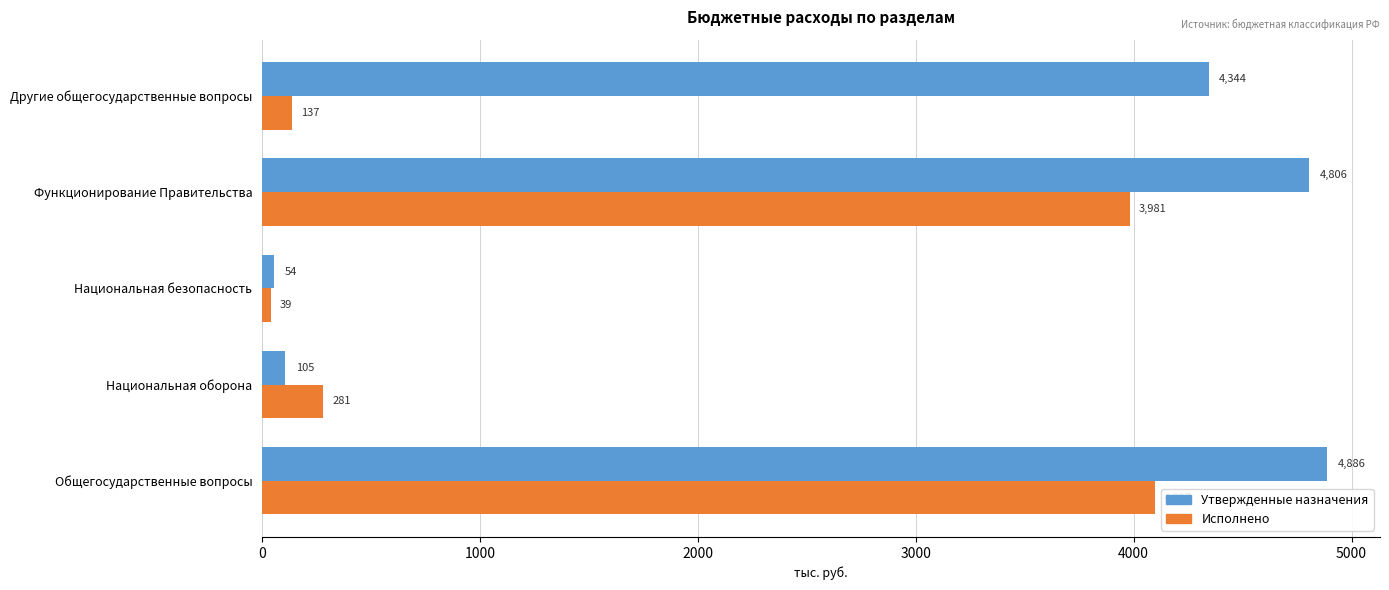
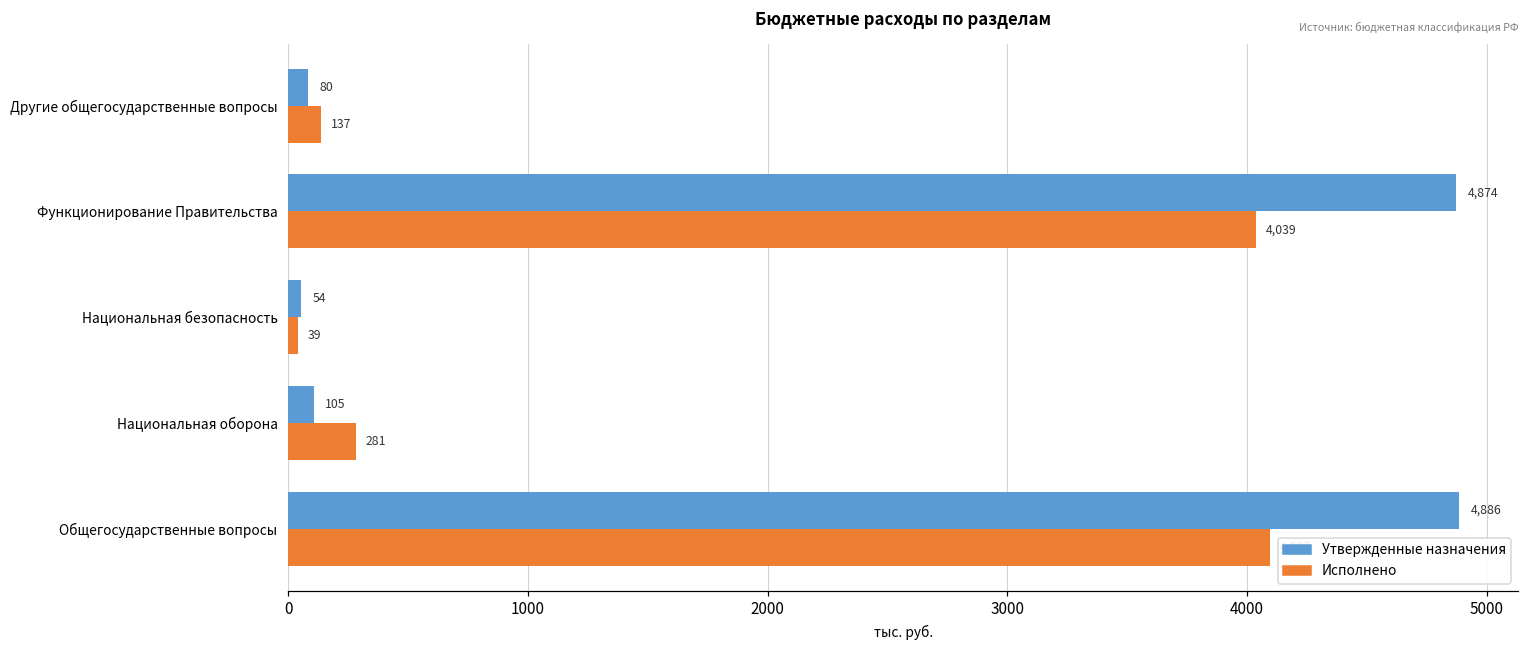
Утвержденные назначения, Другие общегосударственные вопросы: 4,344 -> 80
Утвержденные назначения, Функционирование Правительства: 4,806 -> 4,874
Исполнено, Функционирование Правительства: 3,981 -> 4,039
